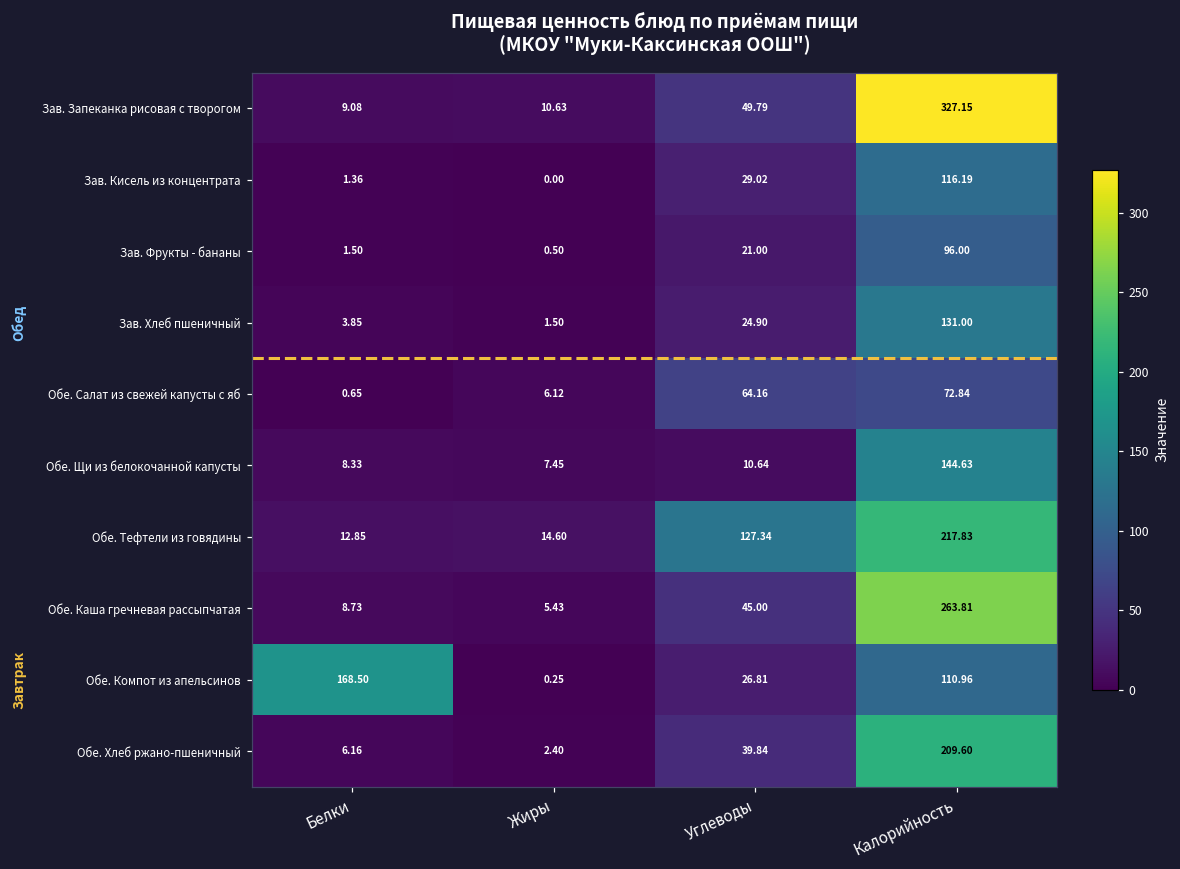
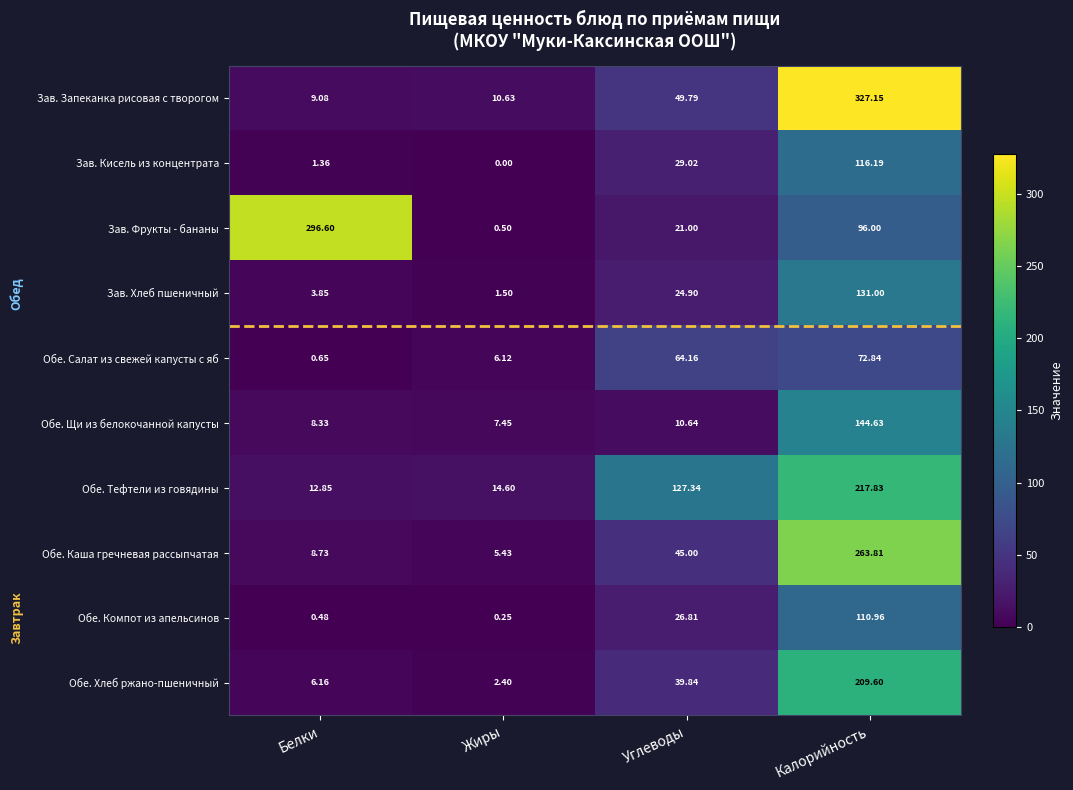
Зав. Фрукты - бананы, Белки: 1.50 -> 296.60
Обе. Компот из апельсинов, Белки: 168.50 -> 0.48
